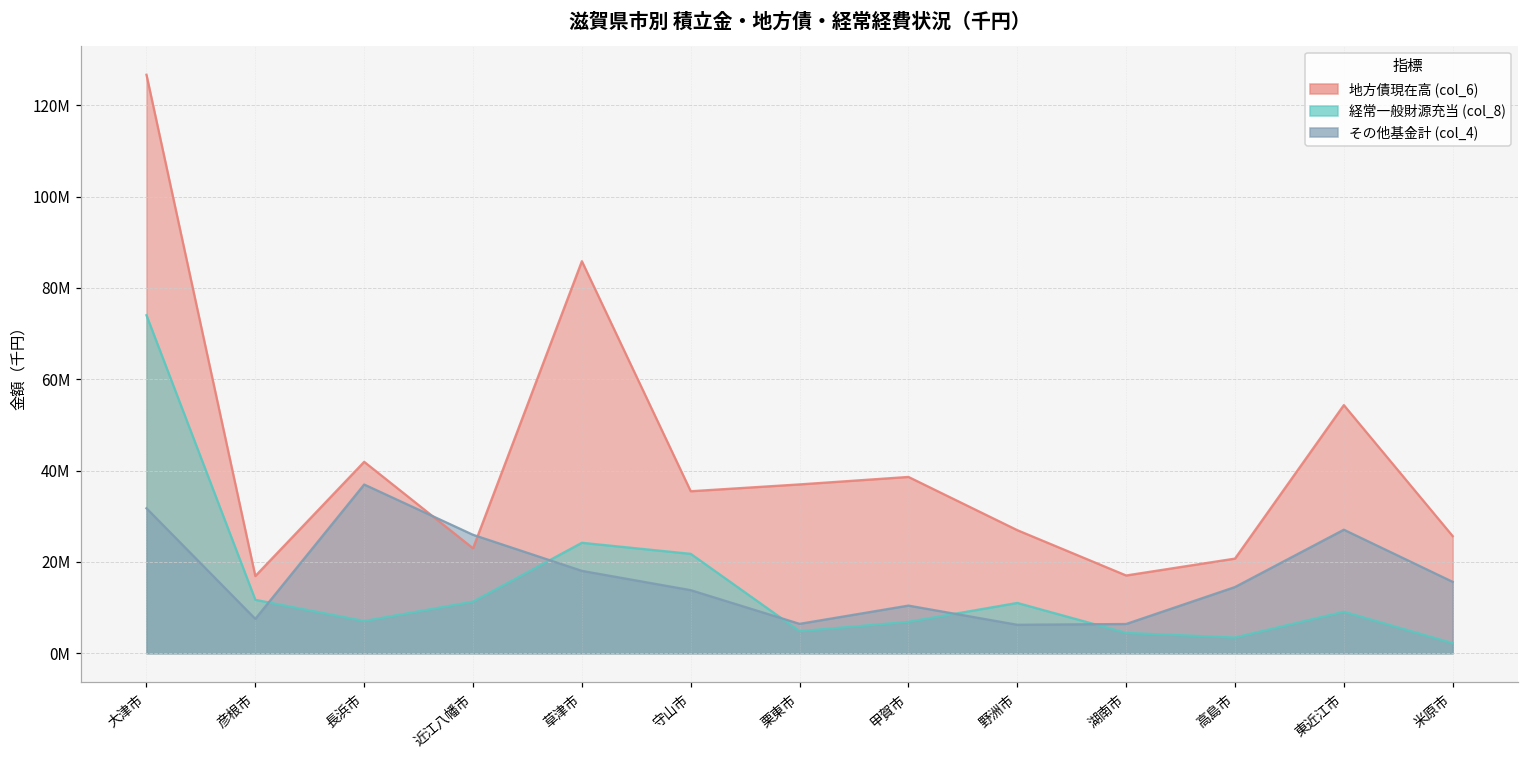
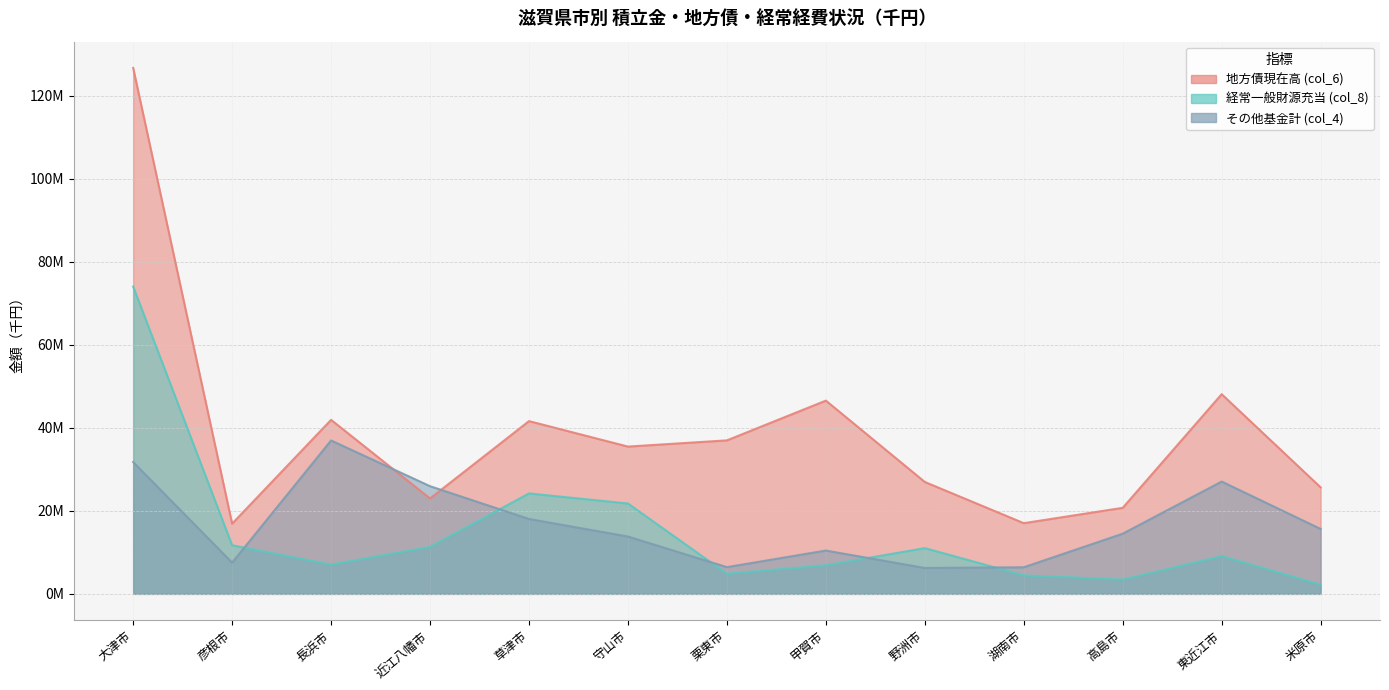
地方債現在高 (col_6), 草津市: 86000000 -> 42000000
地方債現在高 (col_6), 甲賀市: 39000000 -> 47000000
地方債現在高 (col_6), 東近江市: 54000000 -> 48000000
